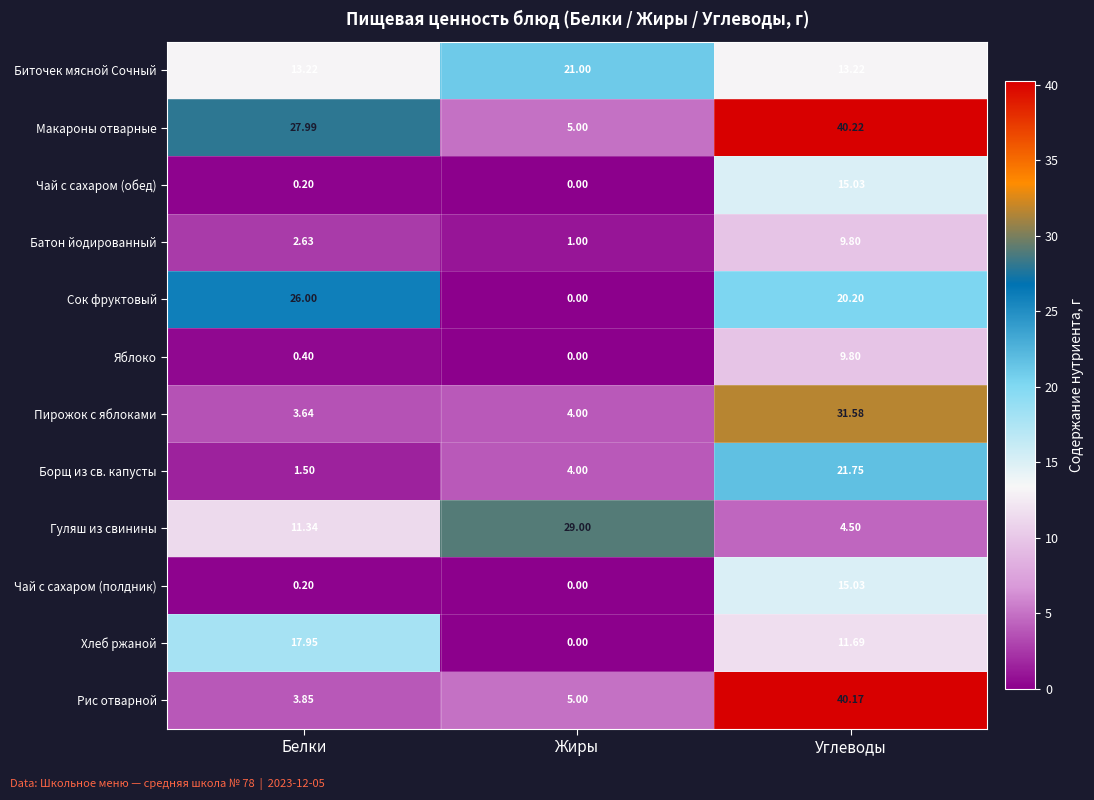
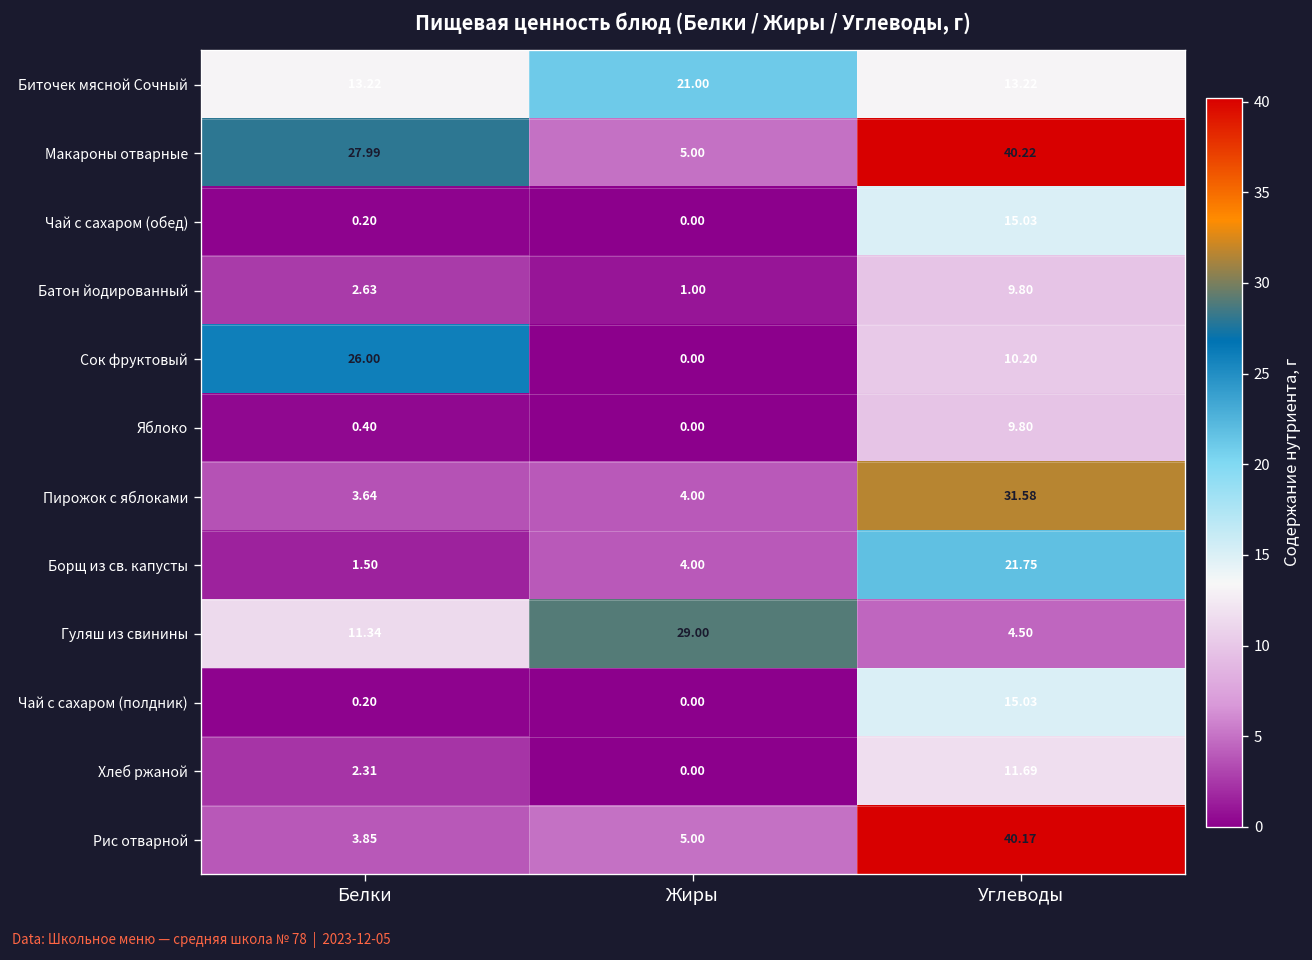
Сок фруктовый, Углеводы: 20.20 -> 10.20
Хлеб ржаной, Белки: 17.95 -> 2.31
